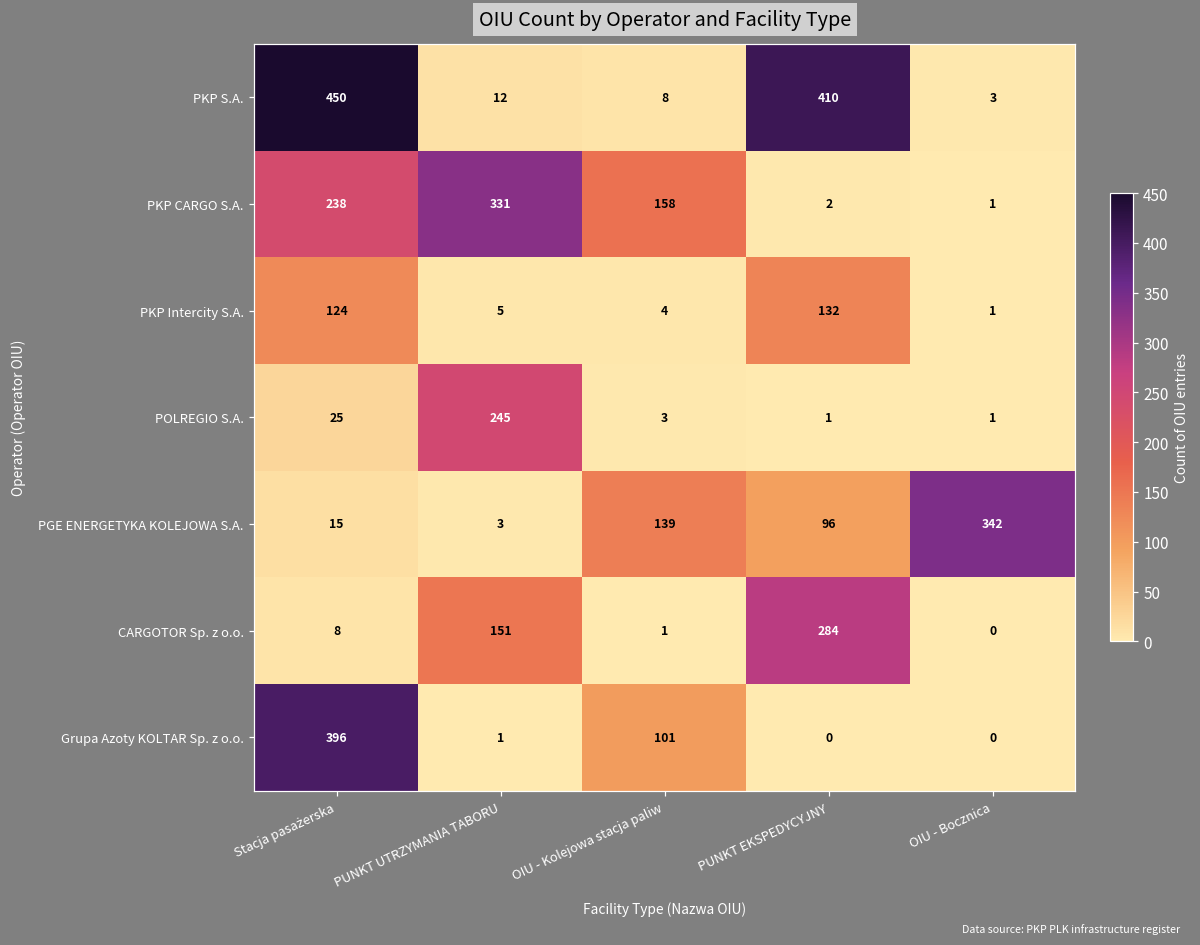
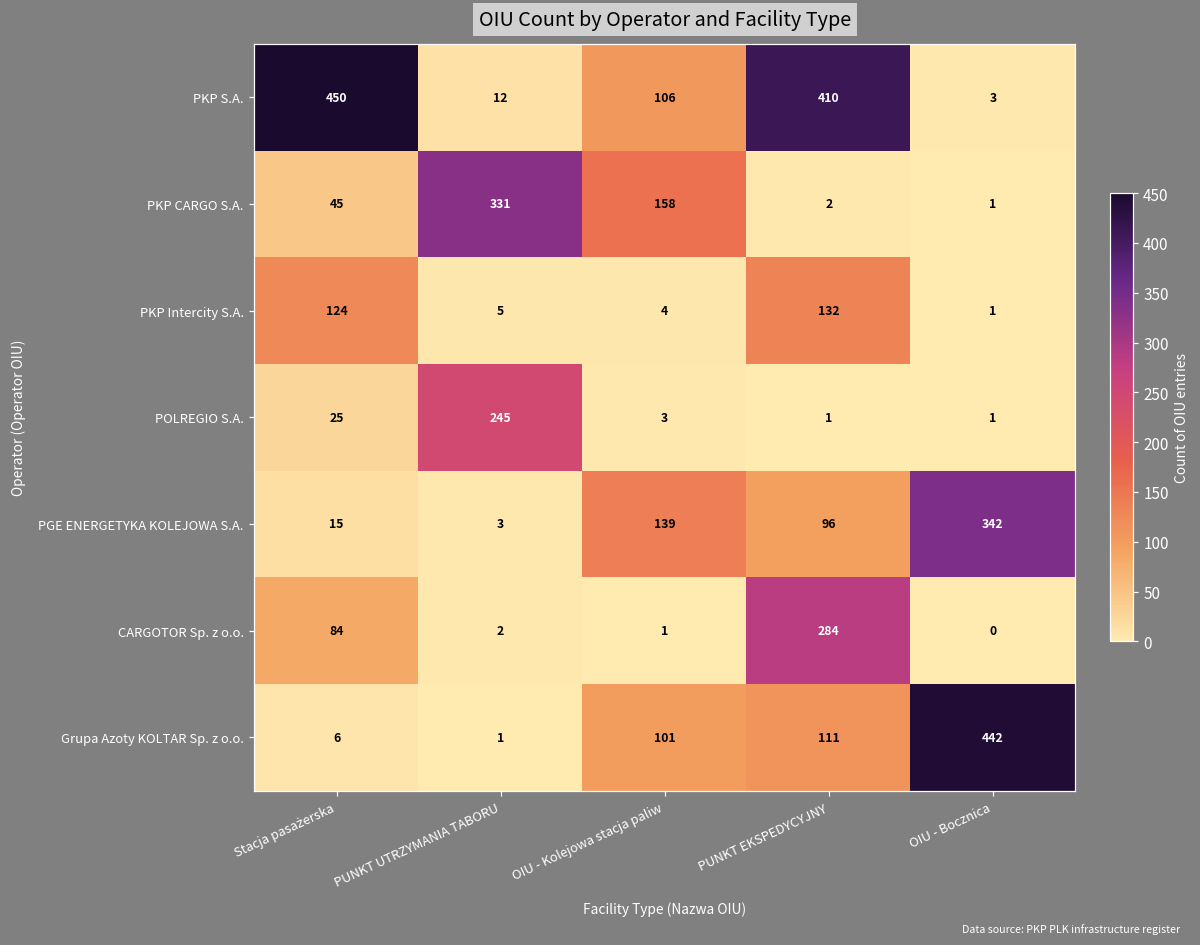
PKP S.A., OIU - Kolejowa stacja paliw: 8 -> 106
PKP CARGO S.A., Stacja pasażerska: 238 -> 45
CARGOTOR Sp. z o.o., Stacja pasażerska: 8 -> 84
CARGOTOR Sp. z o.o., PUNKT UTRZYMANIA TABORU: 151 -> 2
Grupa Azoty KOLTAR Sp. z o.o., Stacja pasażerska: 396 -> 6
Grupa Azoty KOLTAR Sp. z o.o., PUNKT EKSPEDYCYJNY: 0 -> 111
Grupa Azoty KOLTAR Sp. z o.o., OIU - Bocznica: 0 -> 442
